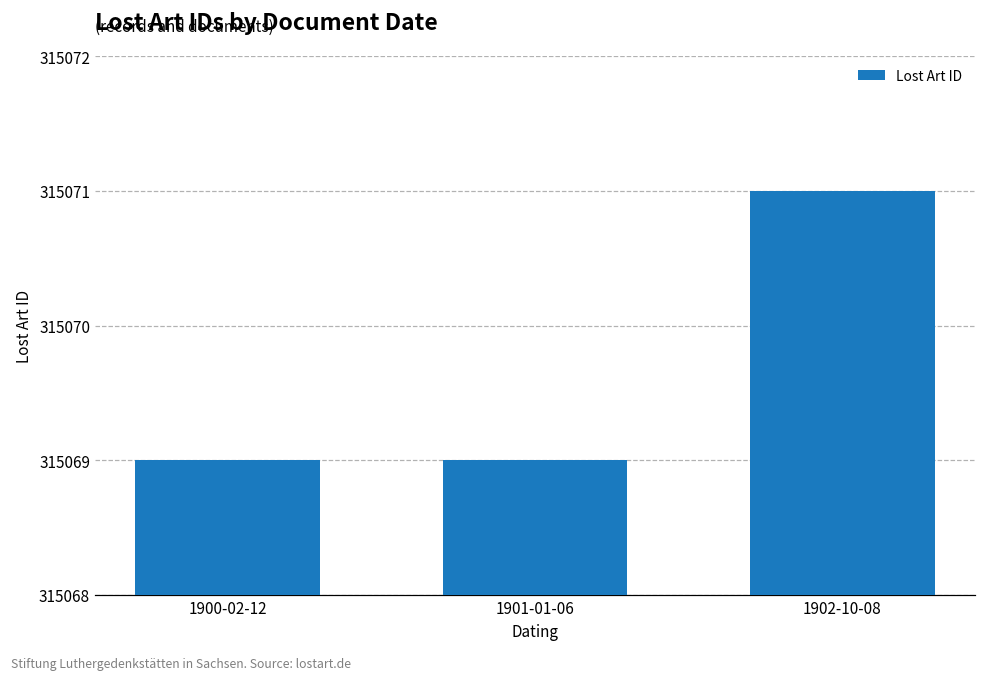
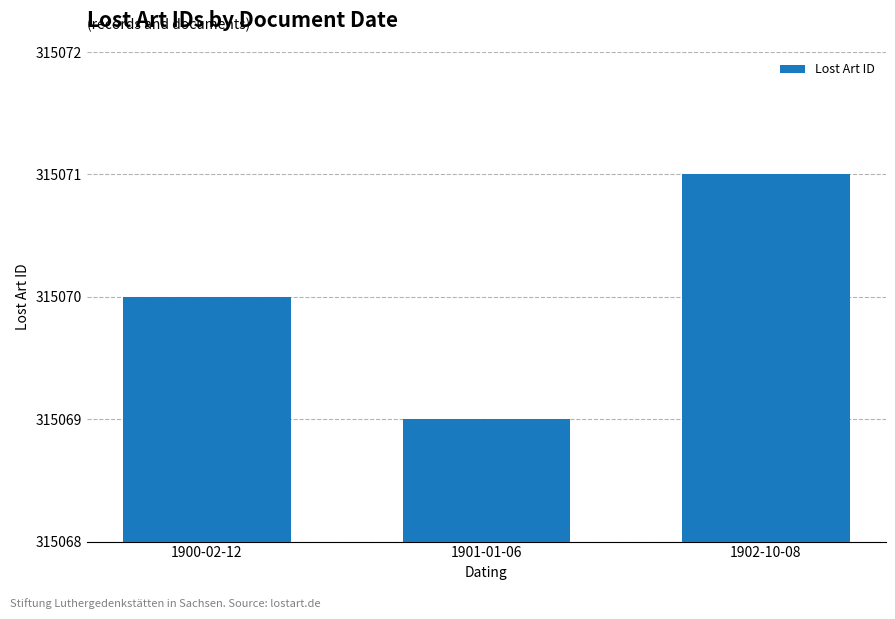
1900-02-12: 315069 -> 315070
